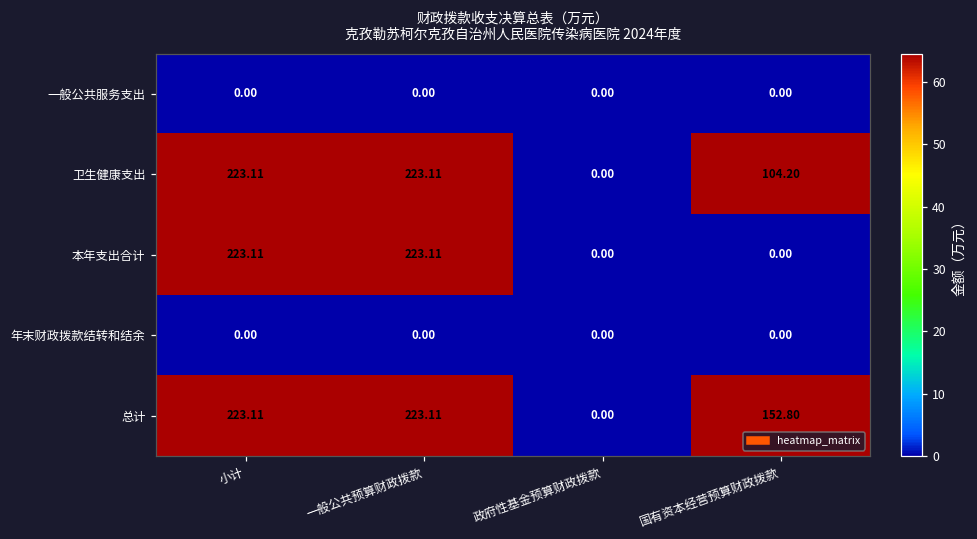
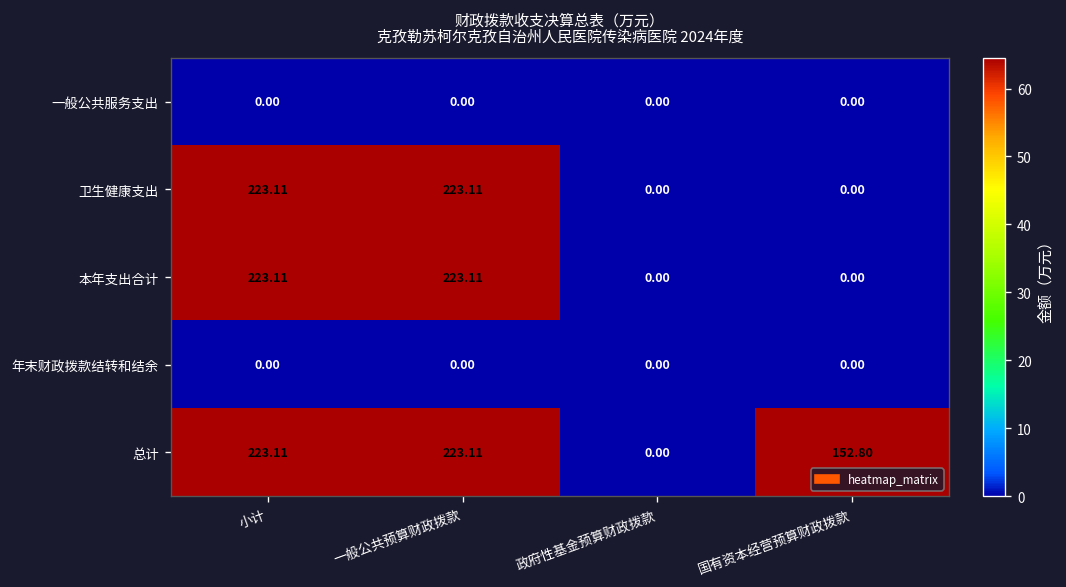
卫生健康支出, 国有资本经营预算财政拨款: 104.20 -> 0.00
